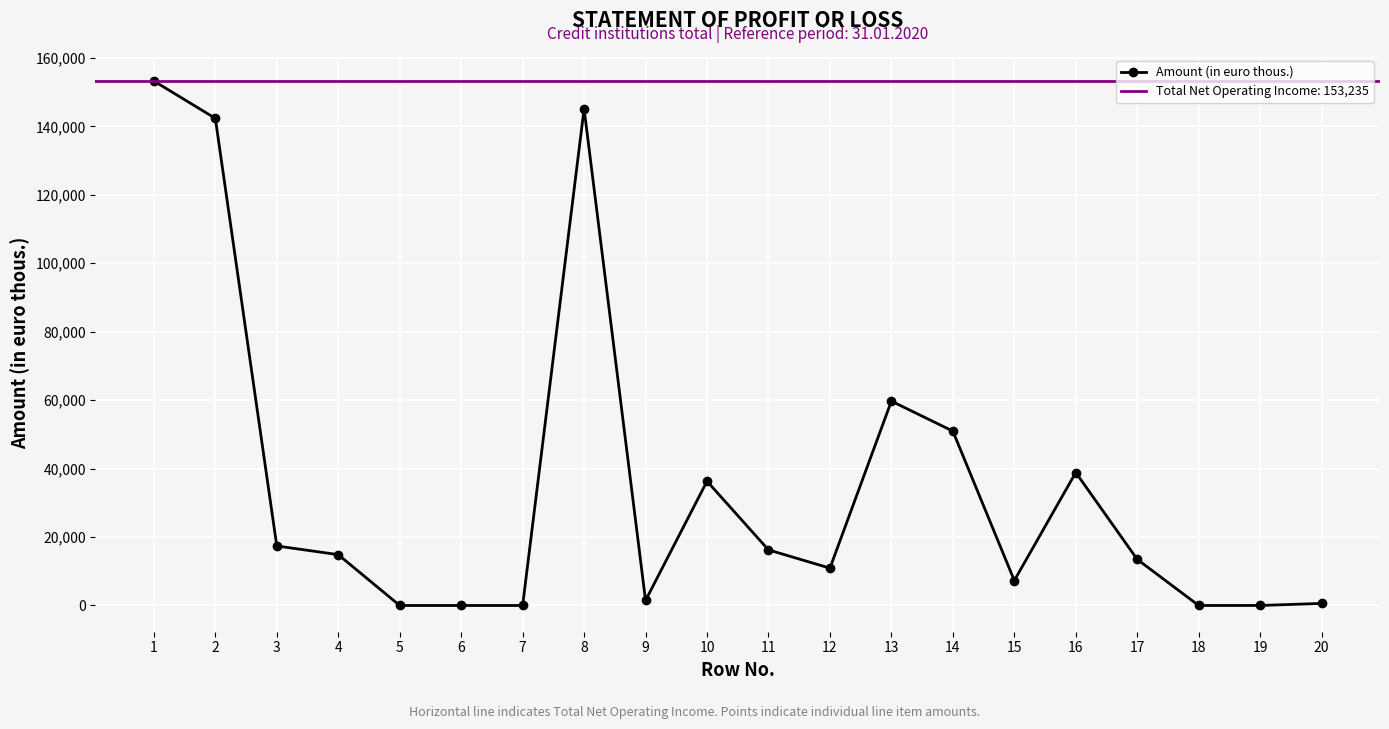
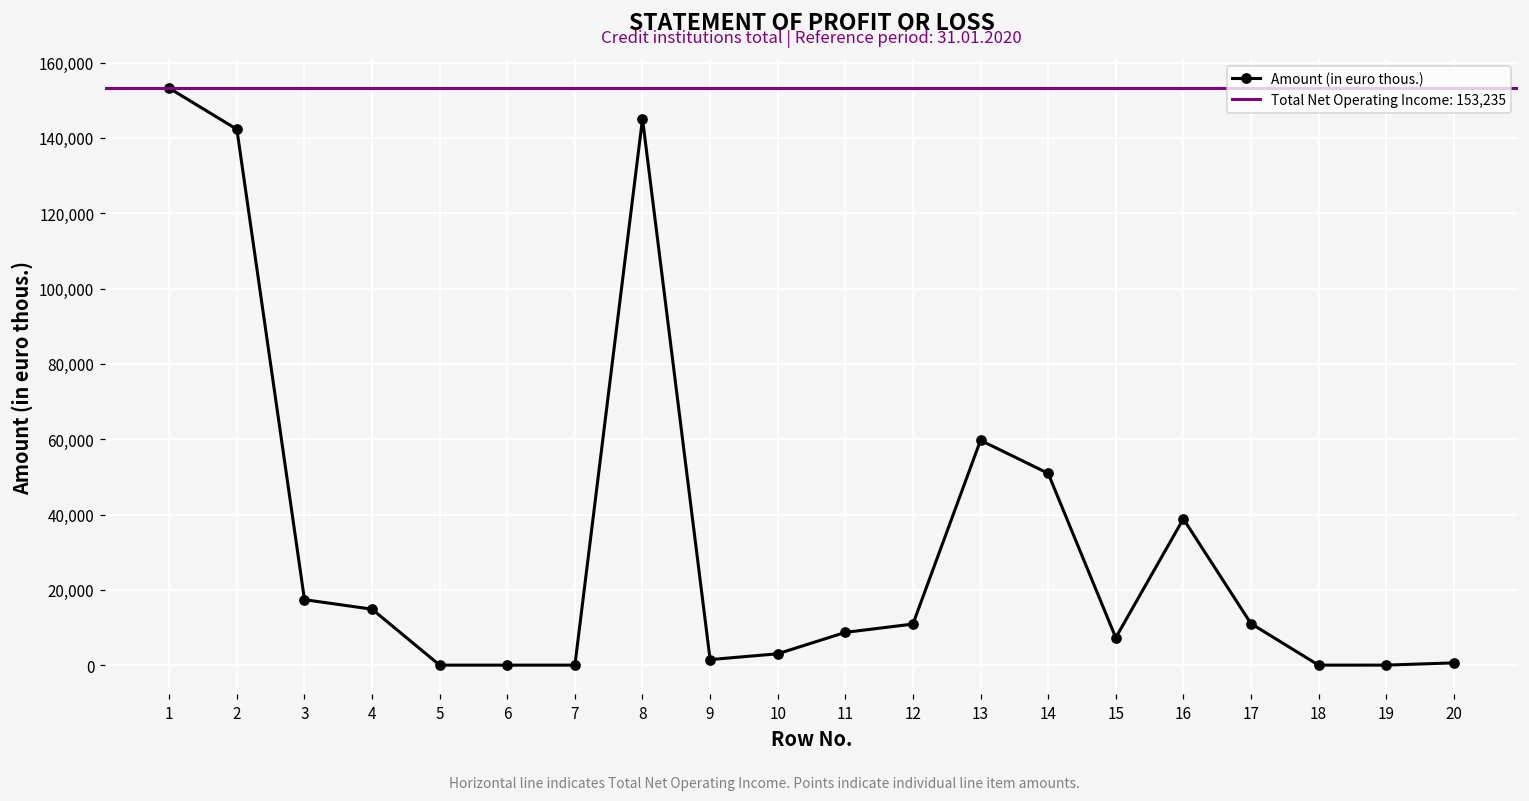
10: 36,000 -> 3,000
11: 16,000 -> 9,000
17: 13,000 -> 11,000
